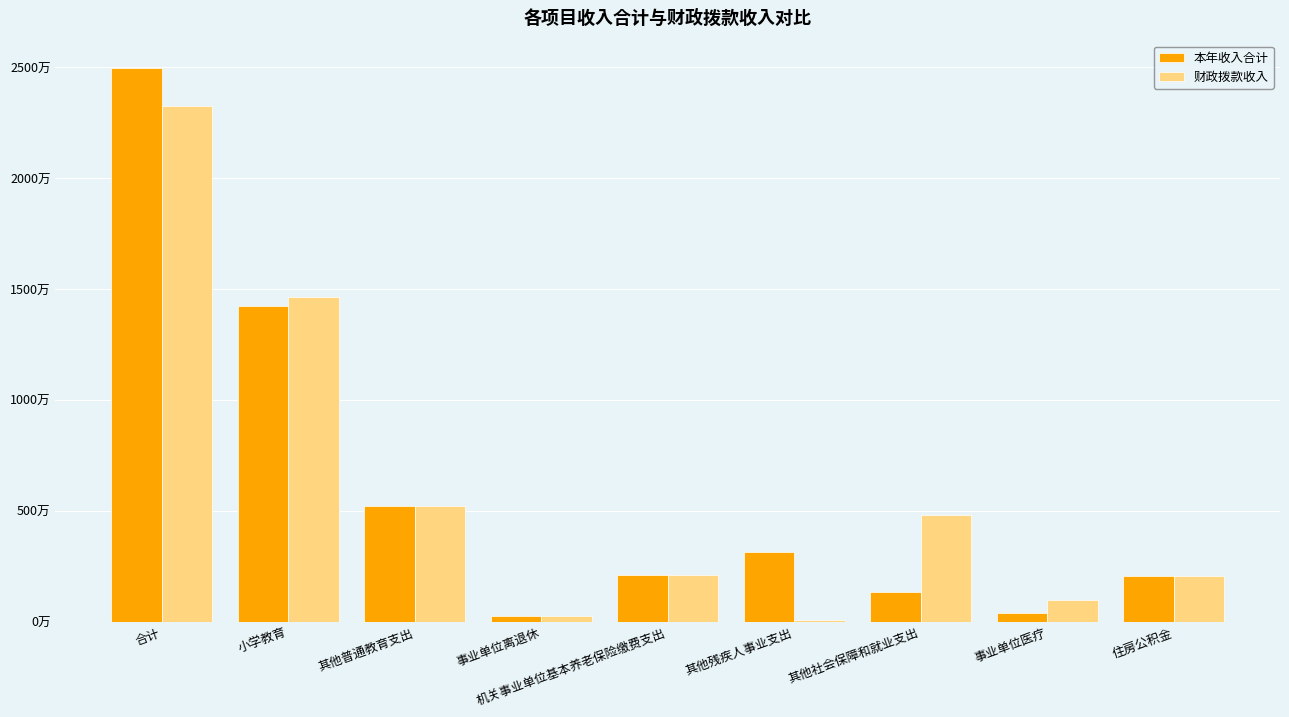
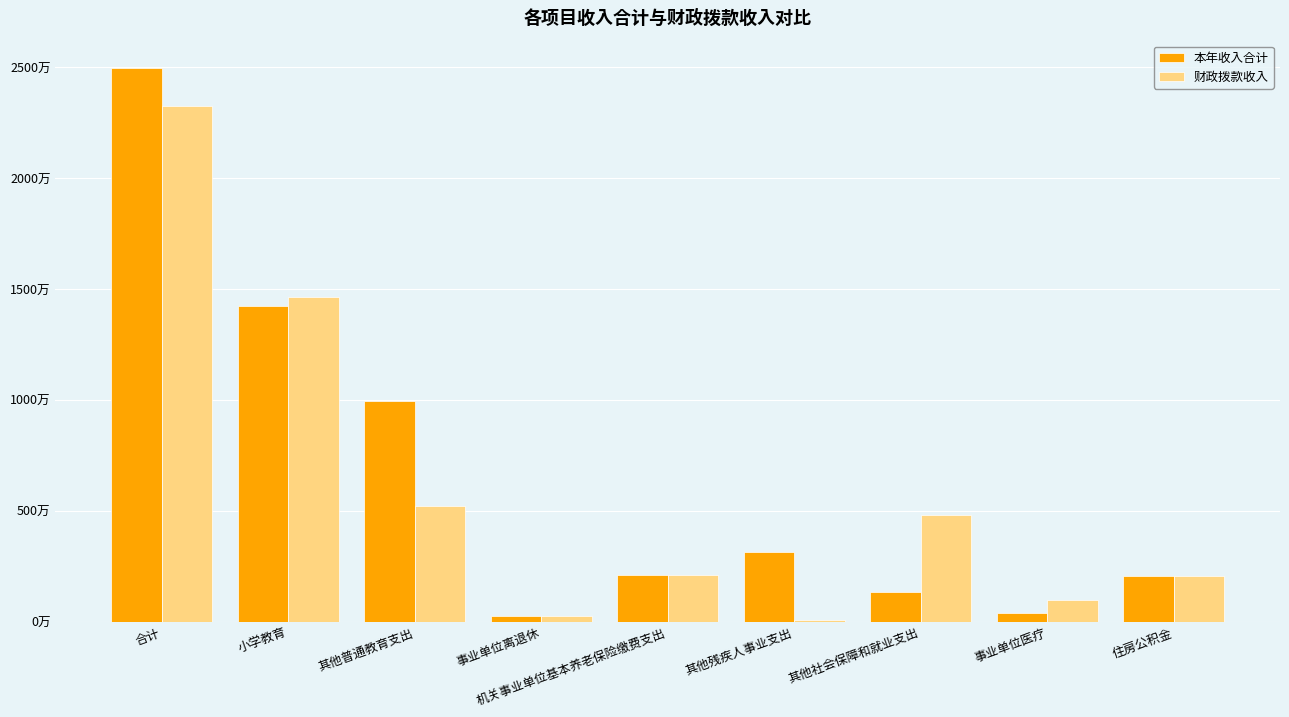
本年收入合计, 其他普通教育支出: 520万 -> 990万
